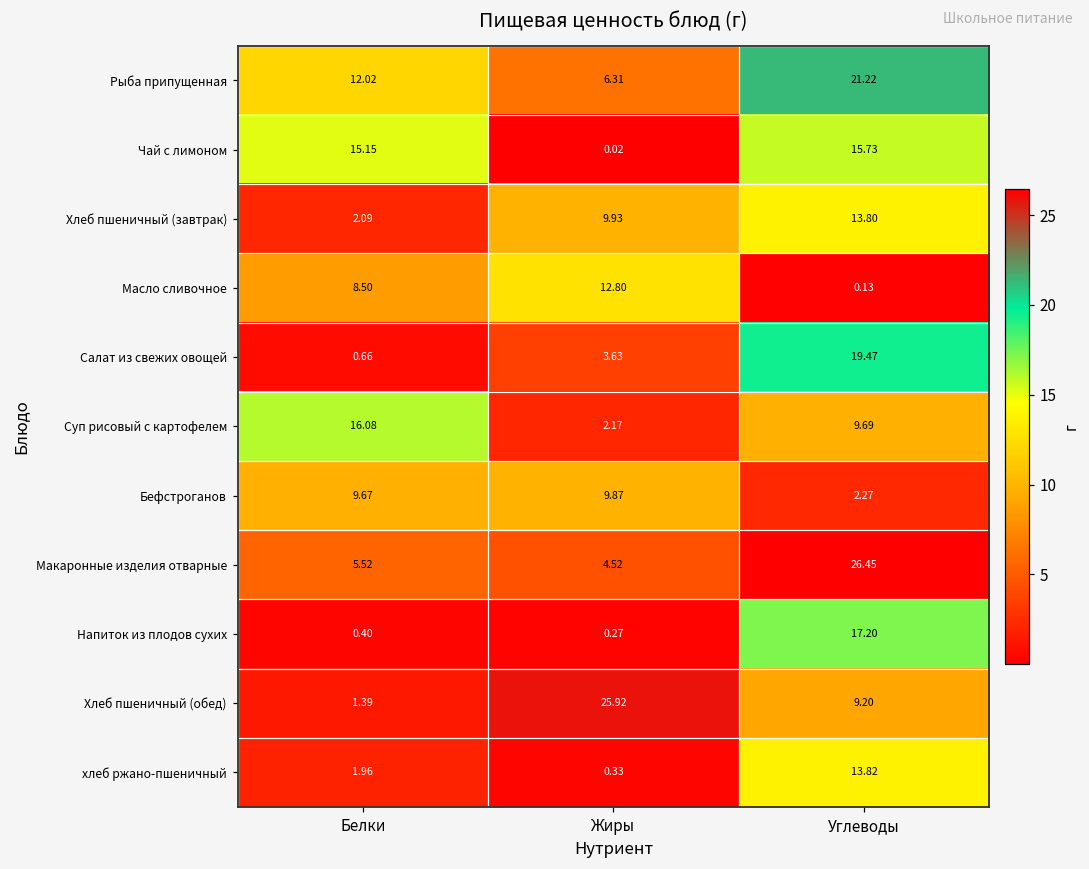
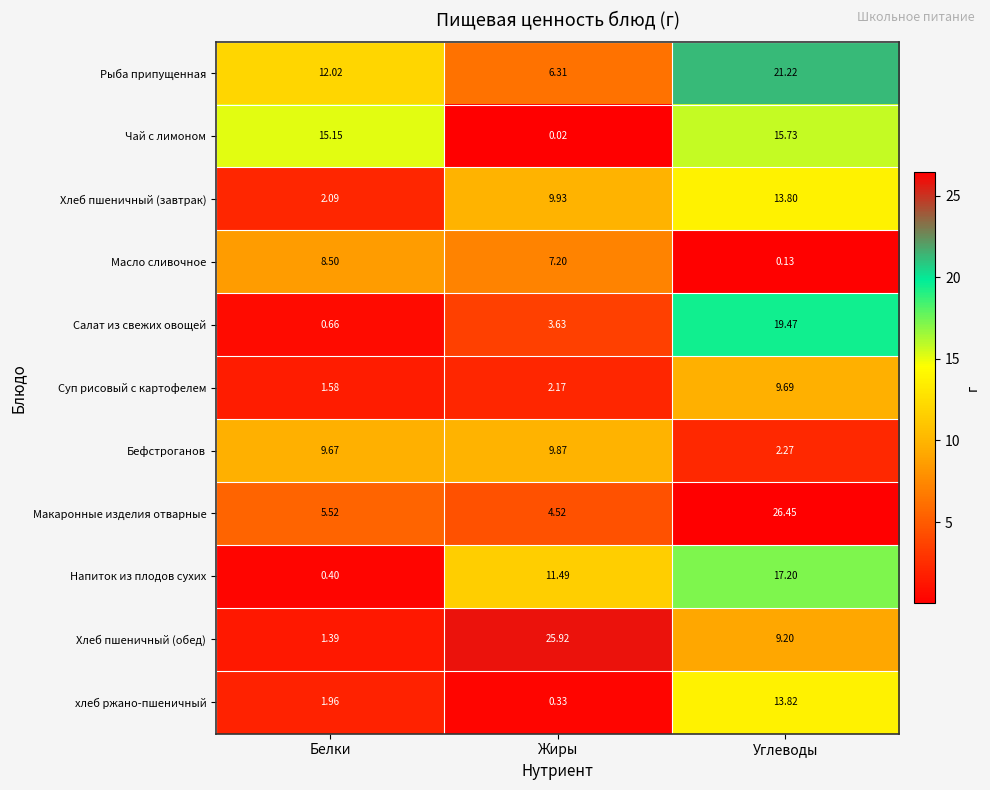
Масло сливочное, Жиры: 12.80 -> 7.20
Суп рисовый с картофелем, Белки: 16.08 -> 1.58
Напиток из плодов сухих, Жиры: 0.27 -> 11.49
